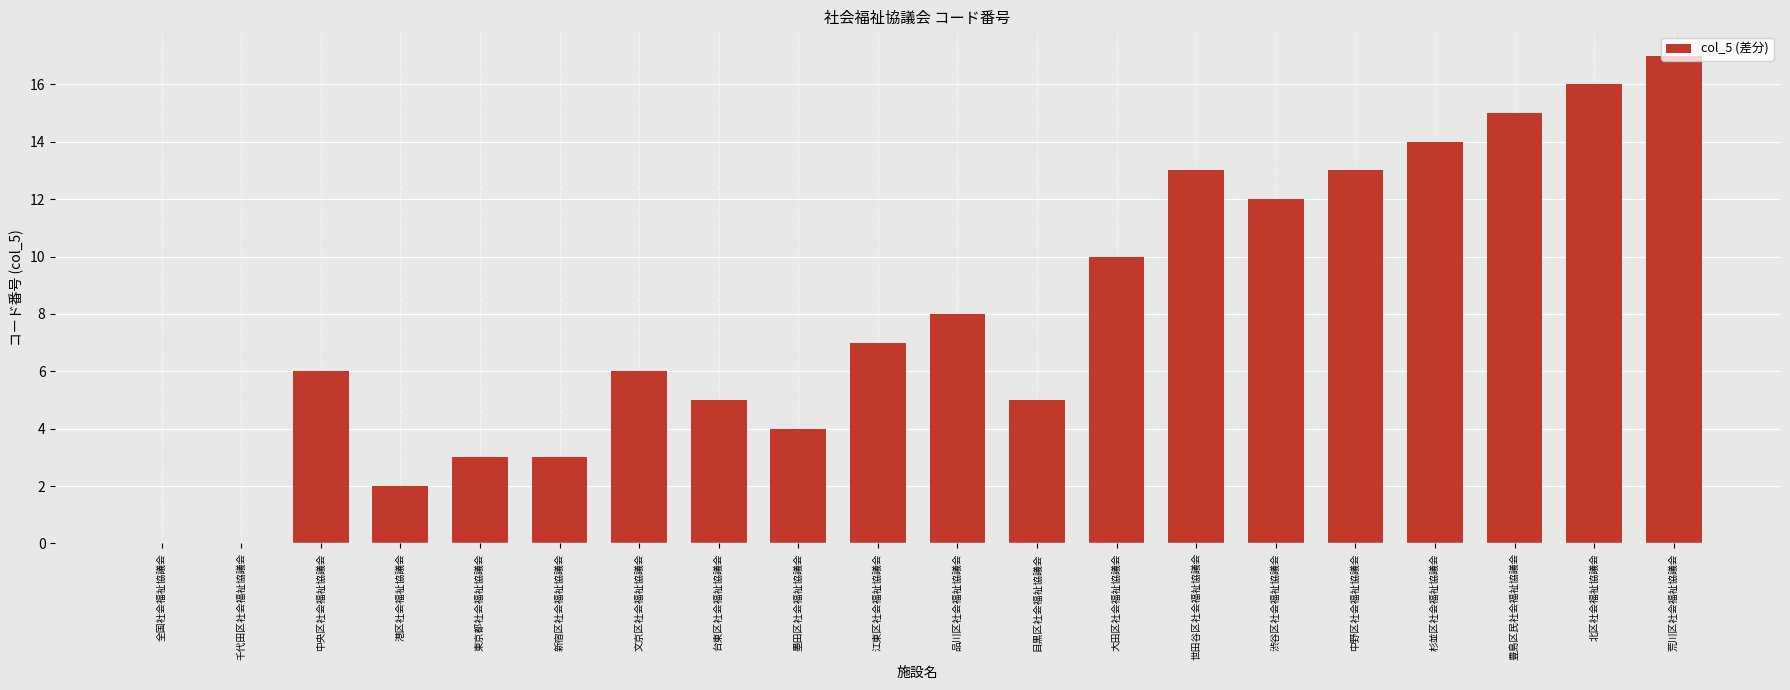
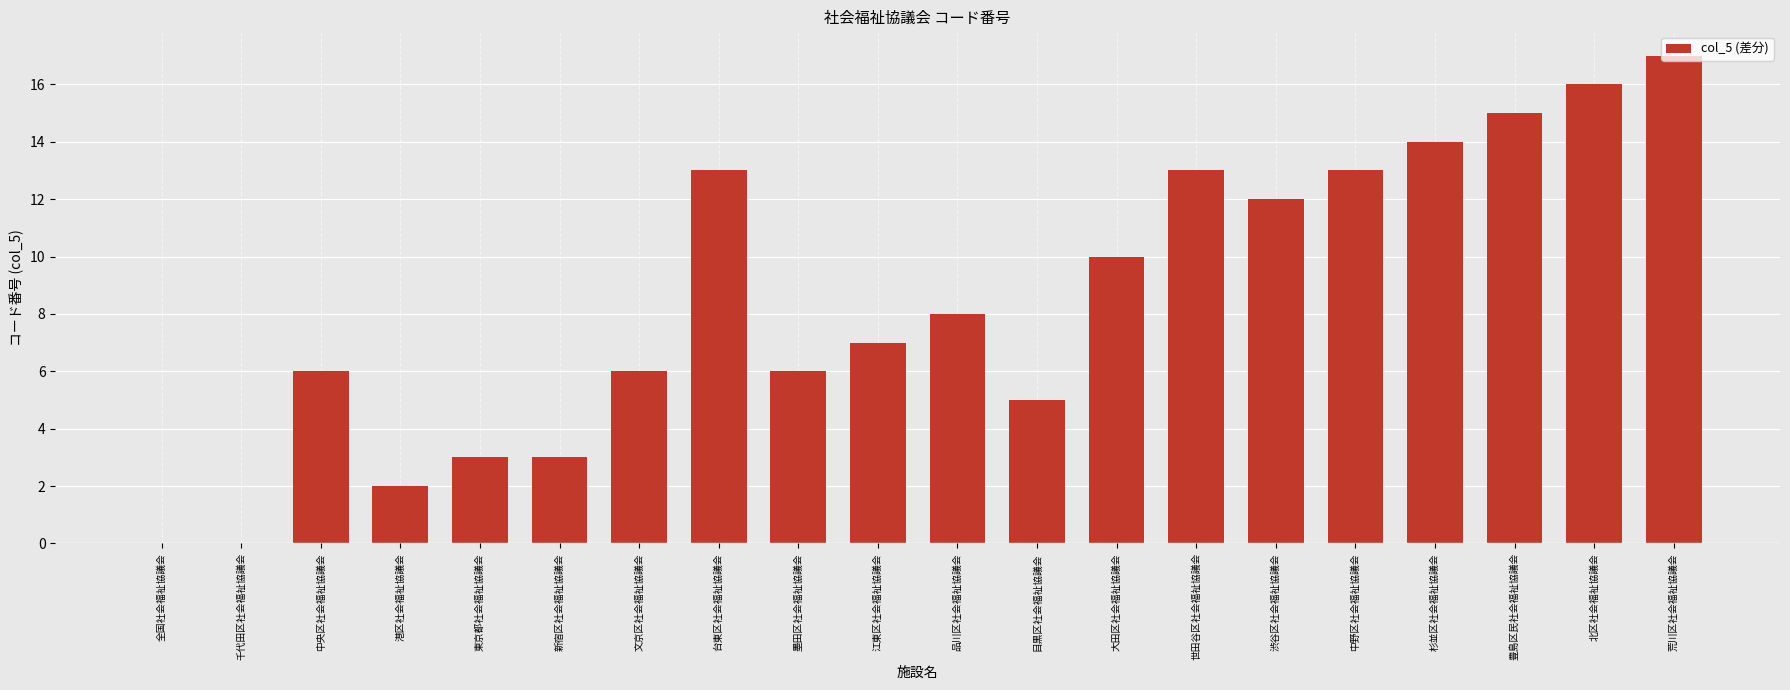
台東区社会福祉協議会: 5.0 -> 13.0
墨田区社会福祉協議会: 4.0 -> 6.0
